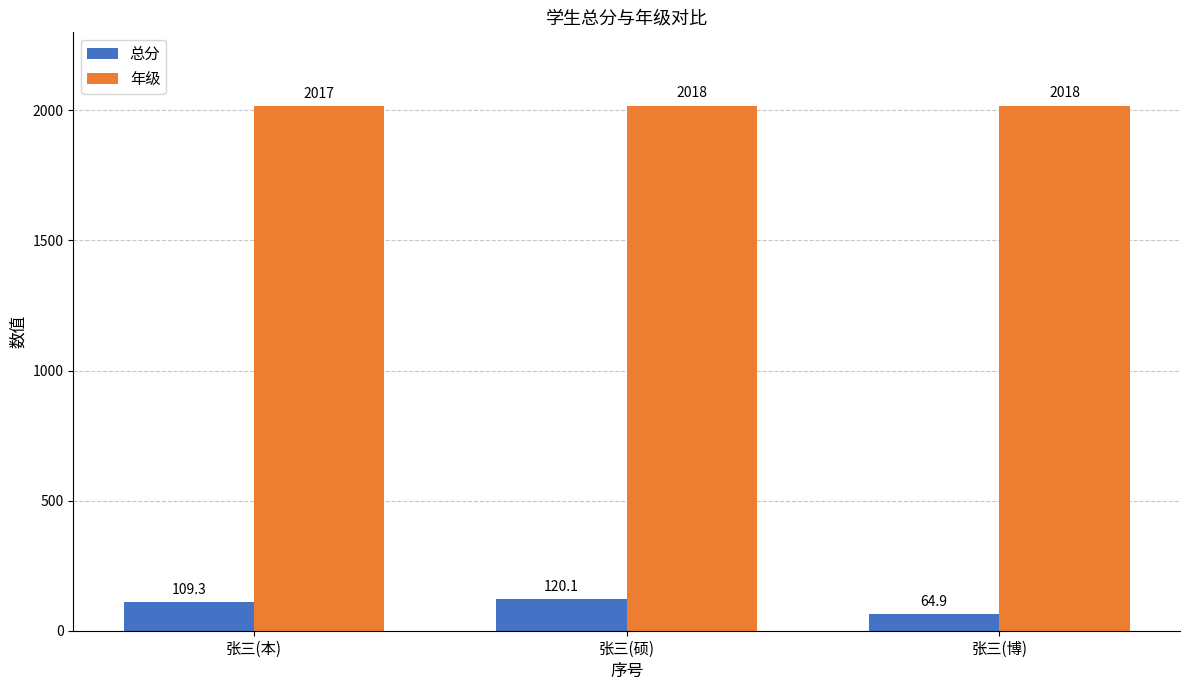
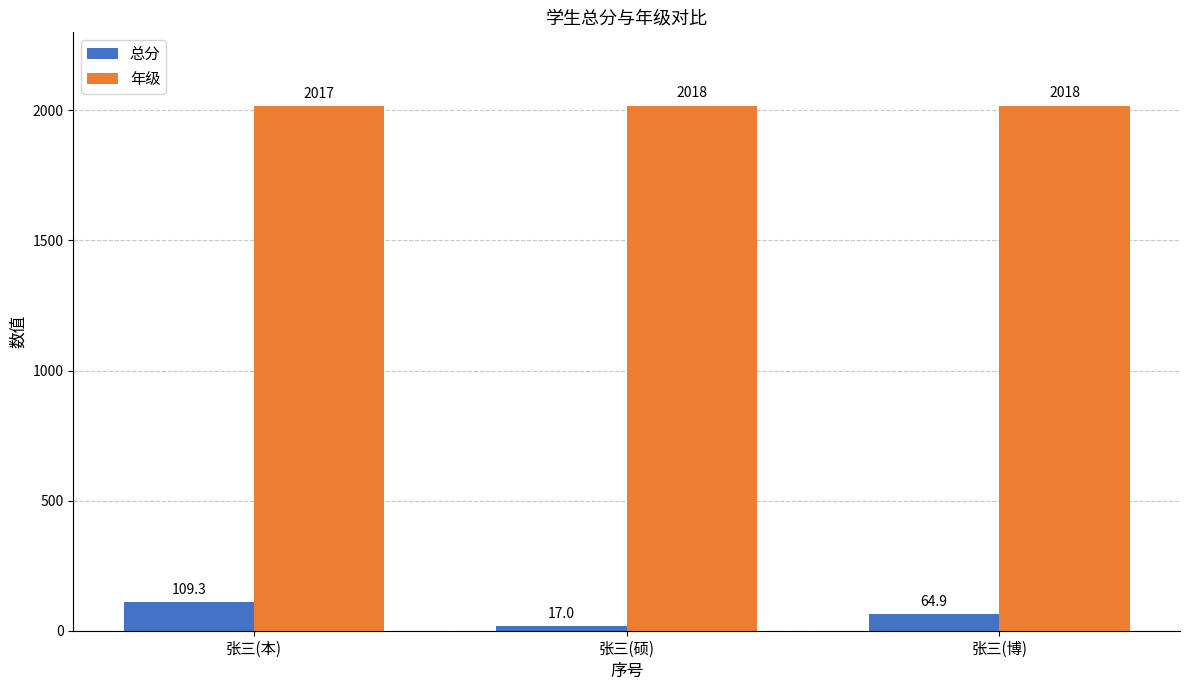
总分, 张三(硕): 120.1 -> 17.0
